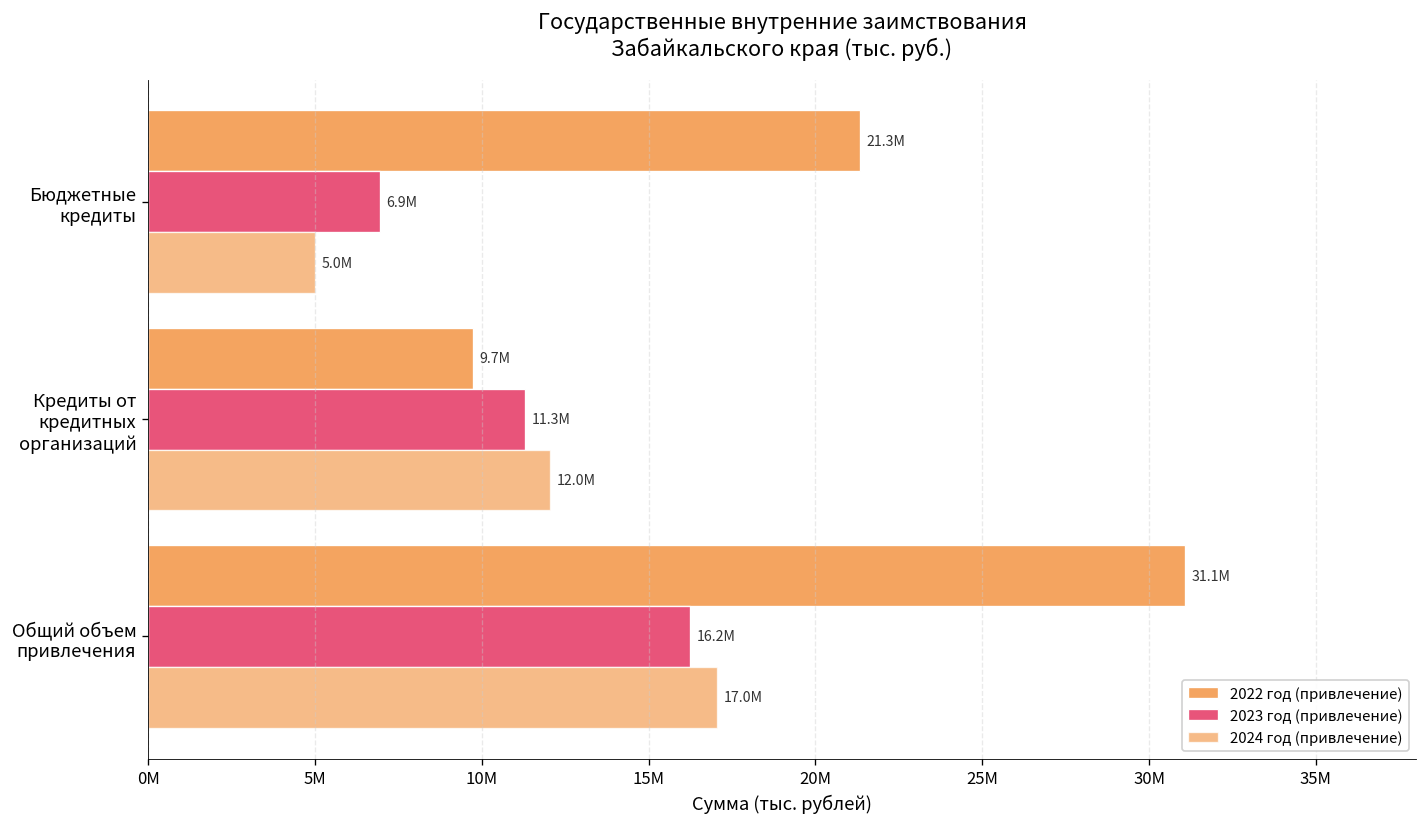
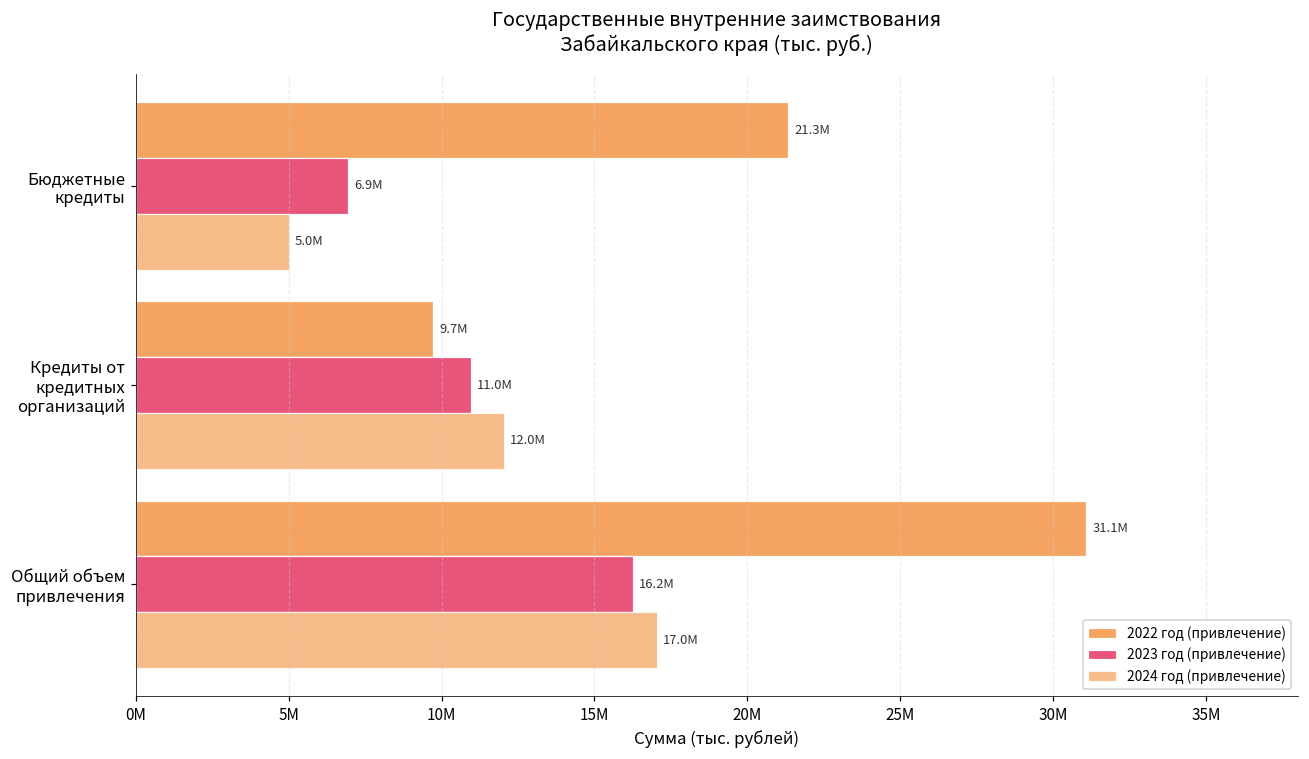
2023 год (привлечение), Кредиты от кредитных организаций: 11.3M -> 11.0M
